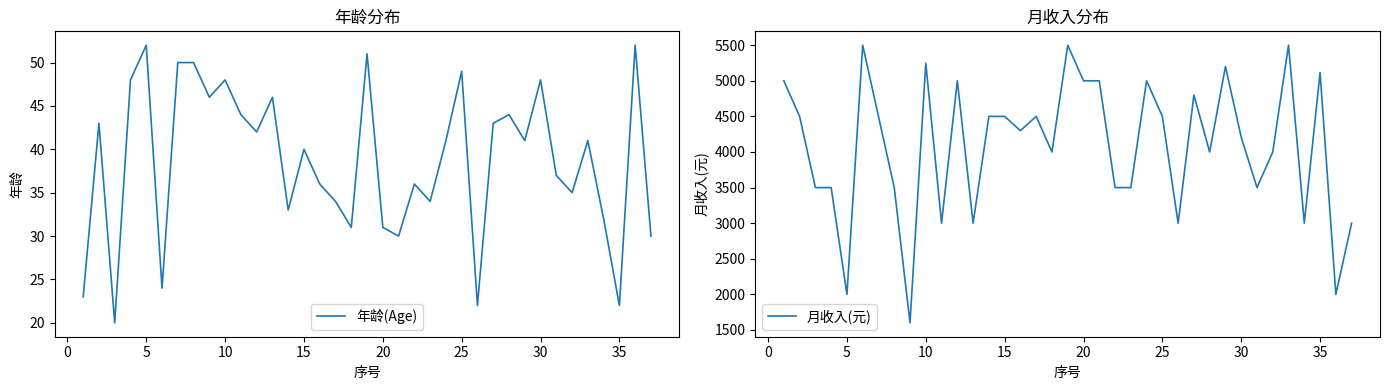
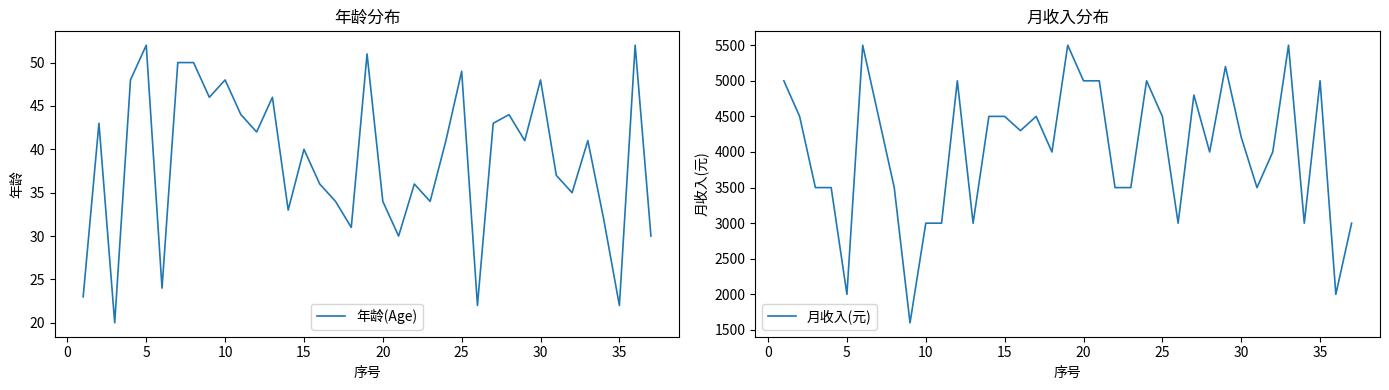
年龄分布, 20: 31 -> 34
月收入分布, 10: 5200 -> 3000
月收入分布, 35: 5100 -> 5000
